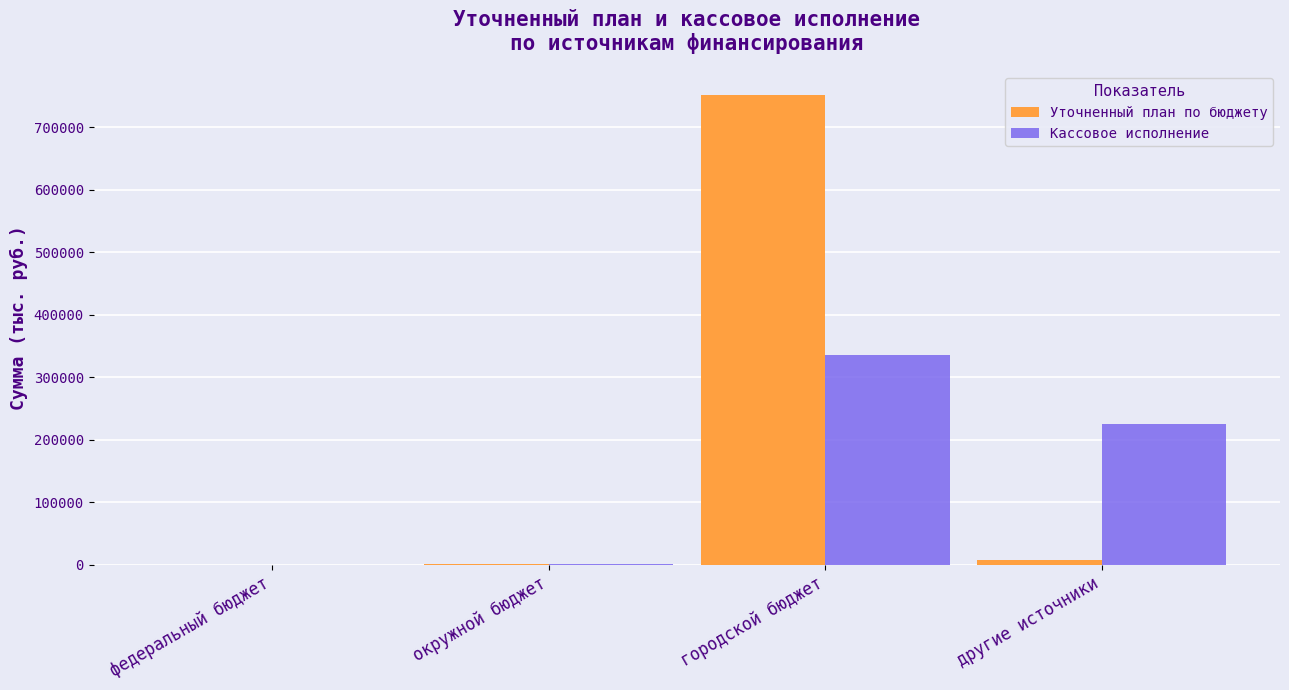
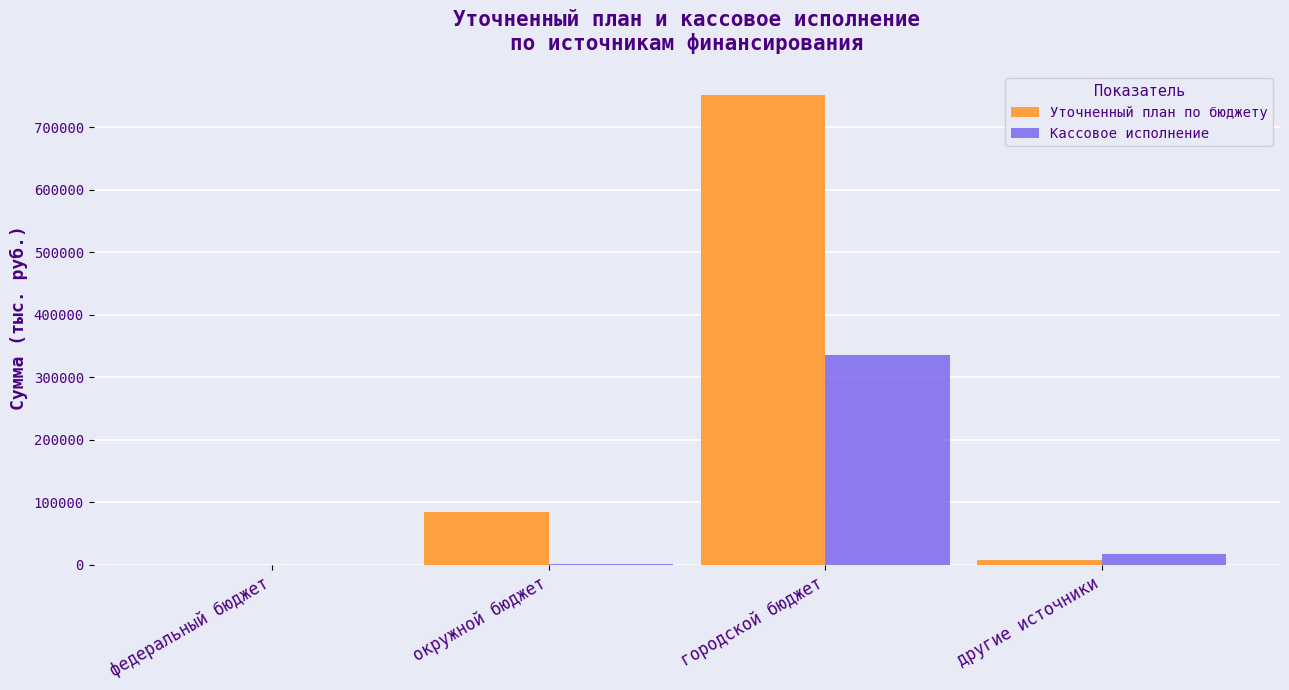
Уточненный план по бюджету, окружной бюджет: 0 -> 80000
Кассовое исполнение, другие источники: 230000 -> 20000
